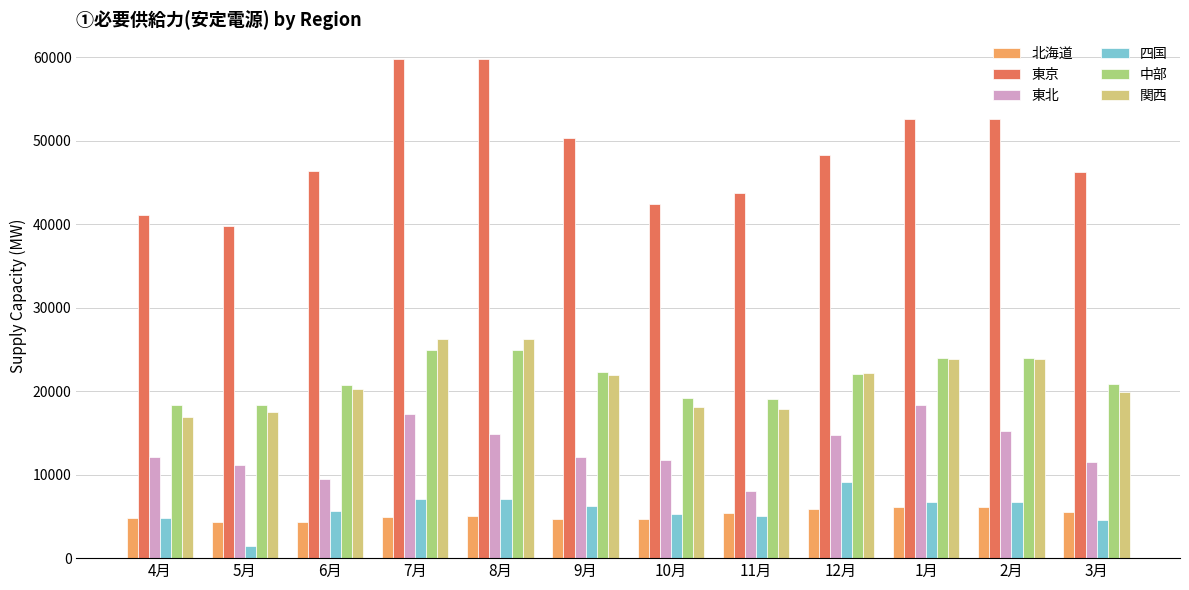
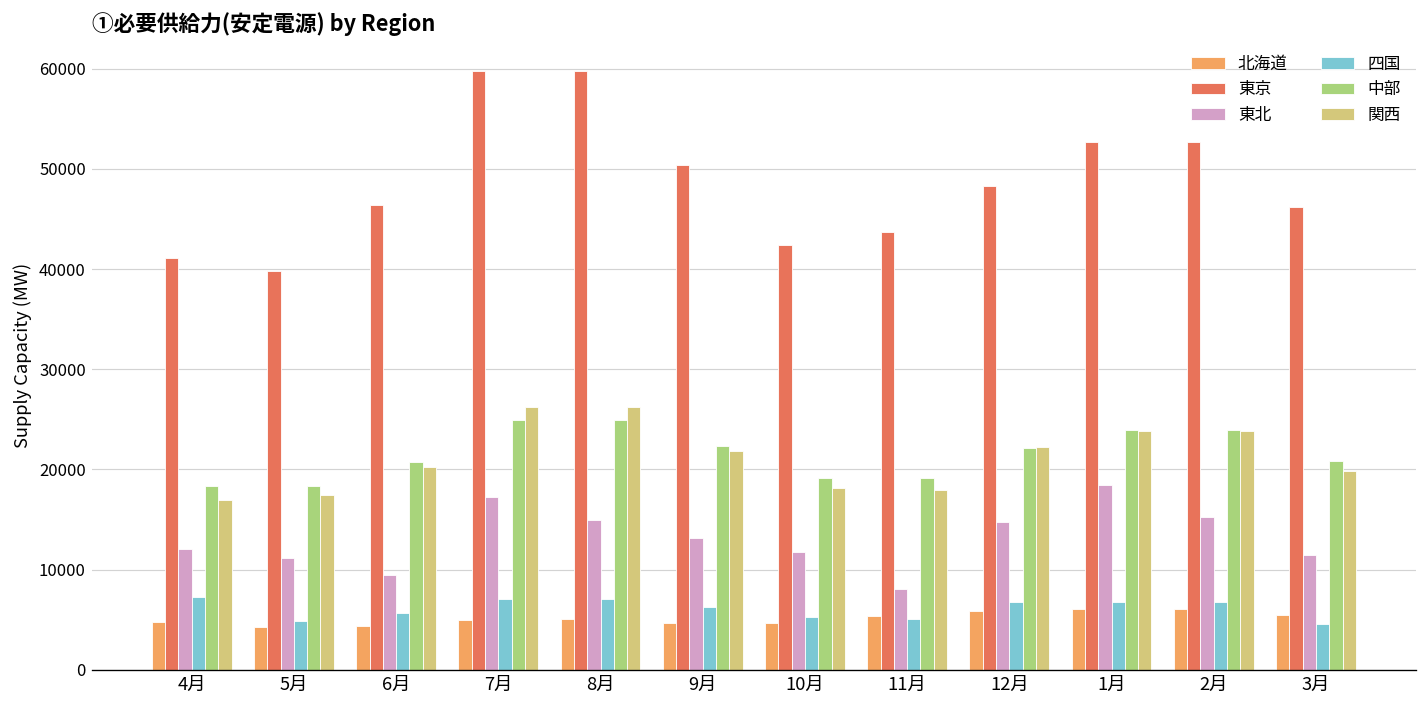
四国, 4月: 5000 -> 7000
四国, 5月: 1000 -> 5000
東北, 9月: 12000 -> 13000
四国, 12月: 9000 -> 7000
